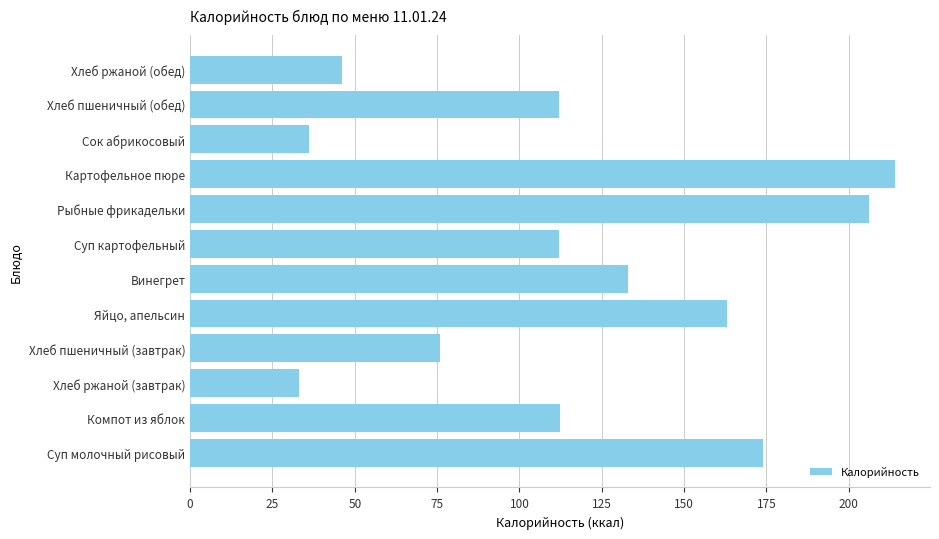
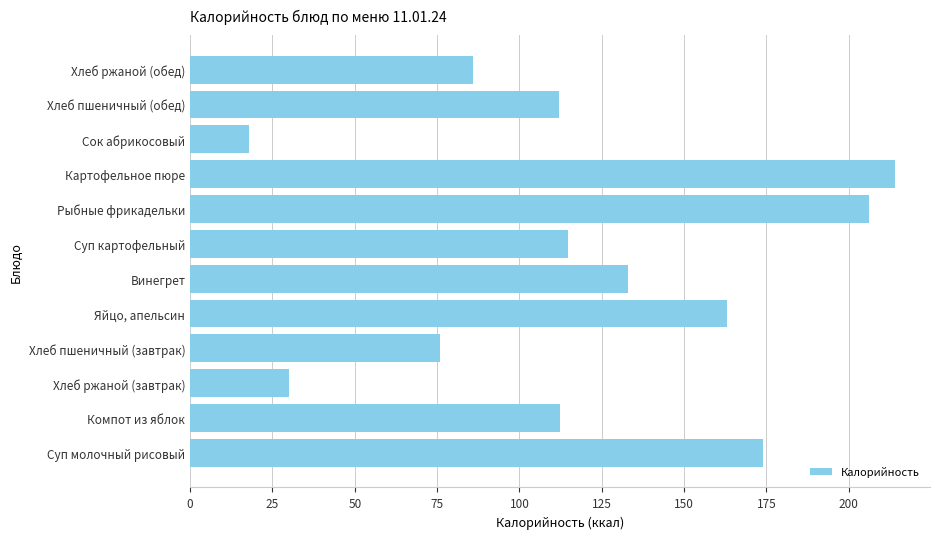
Хлеб ржаной (обед): 46 -> 86
Сок абрикосовый: 36 -> 18
Суп картофельный: 112 -> 115
Хлеб ржаной (завтрак): 33 -> 30
